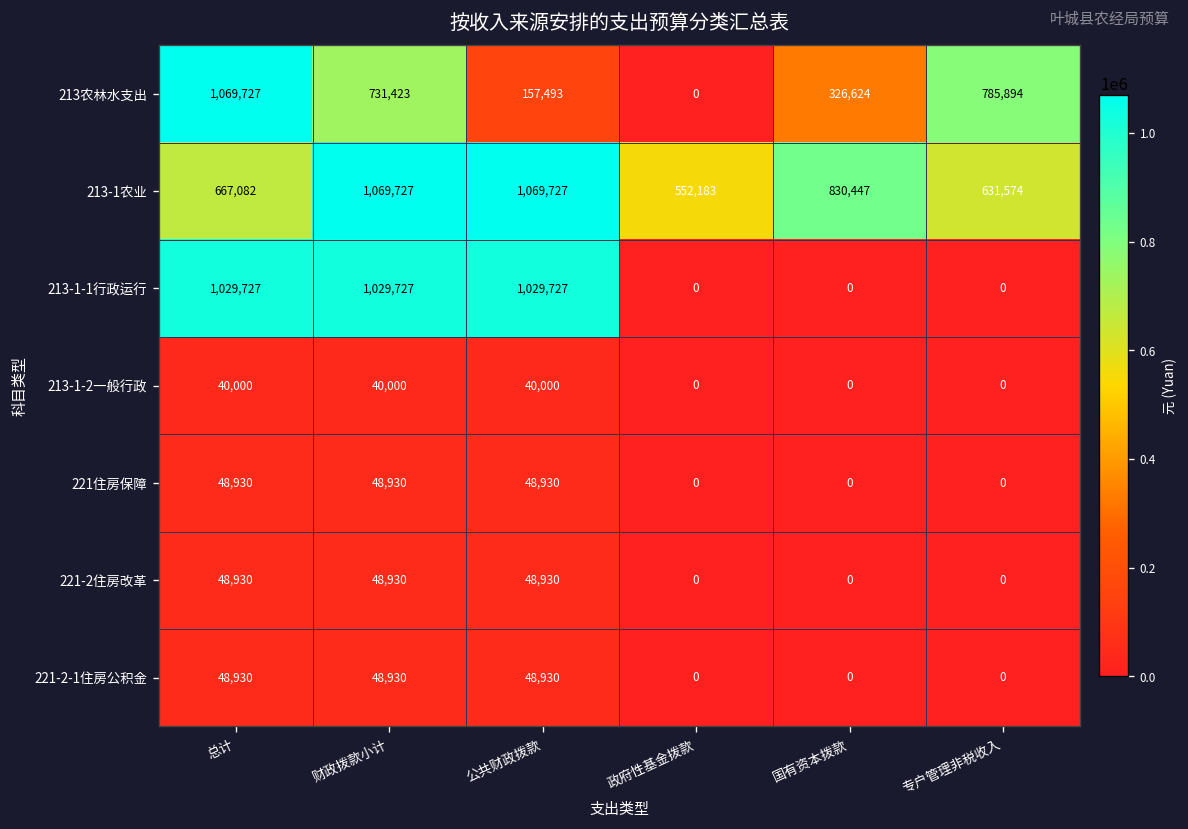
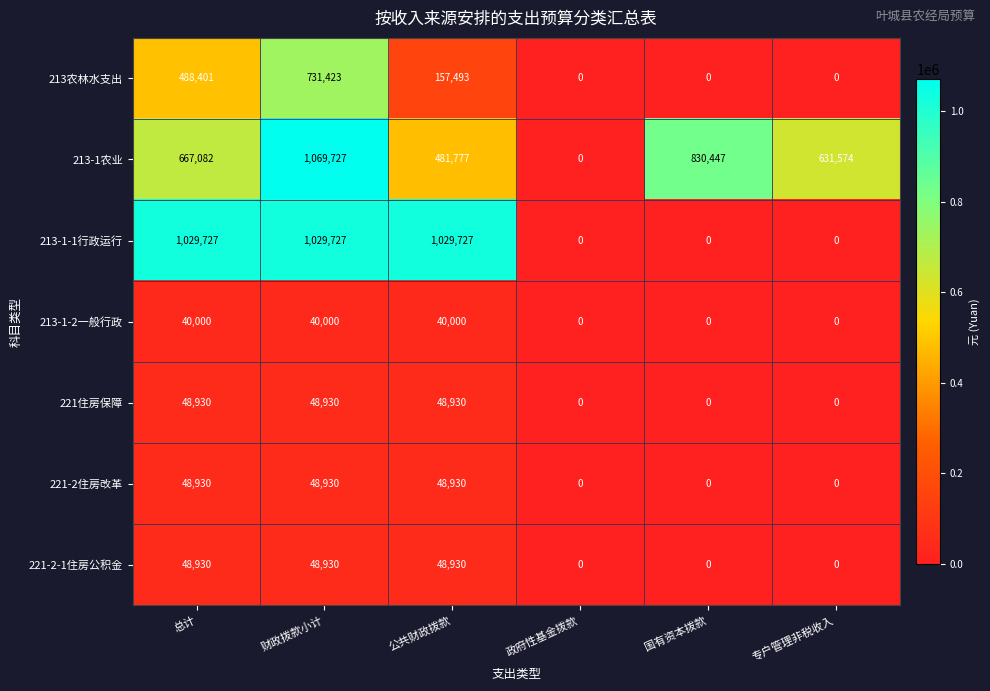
213农林水支出, 总计: 1,069,727 -> 488,401
213农林水支出, 国有资本拨款: 326,624 -> 0
213农林水支出, 专户管理非税收入: 785,894 -> 0
213-1农业, 公共财政拨款: 1,069,727 -> 481,777
213-1农业, 政府性基金拨款: 552,183 -> 0
